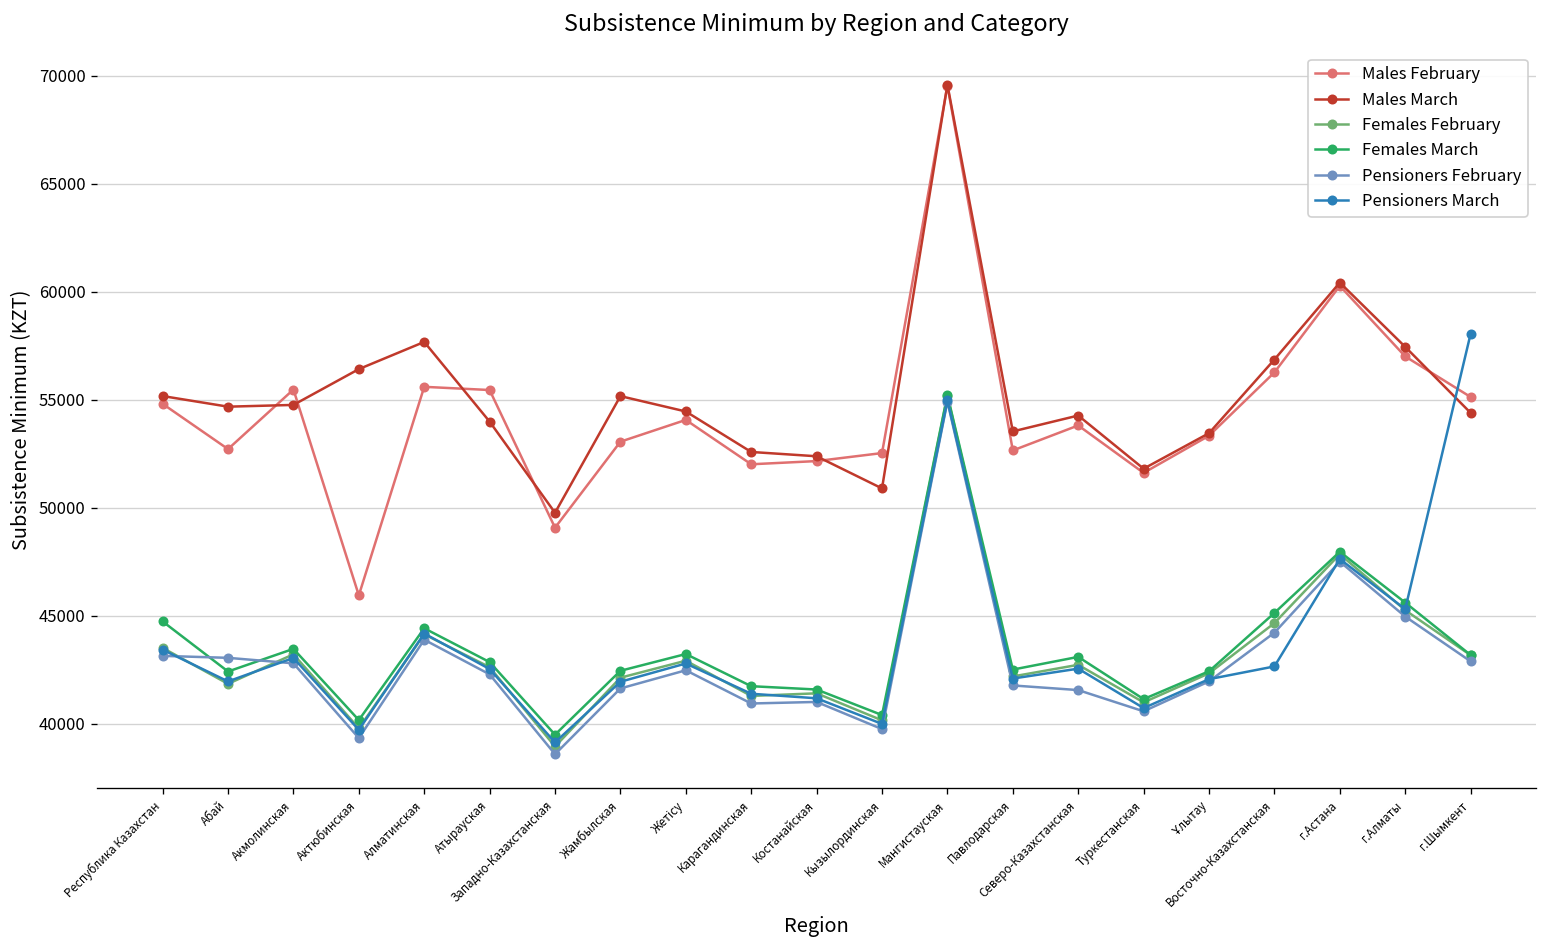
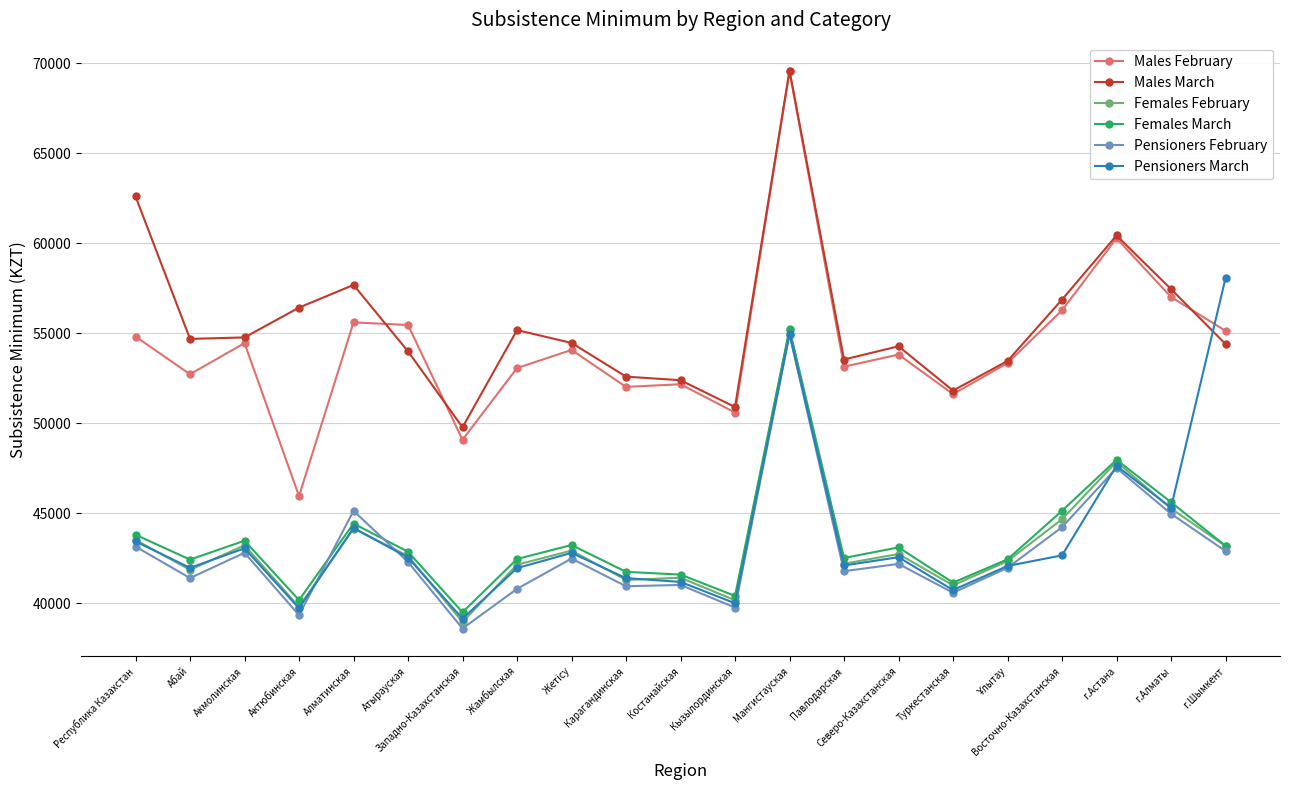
Males March, Республика Казахстан: 55200 -> 62600
Females March, Республика Казахстан: 44700 -> 43800
Pensioners February, Абай: 43100 -> 41400
Males February, Акмолинская: 55500 -> 54400
Pensioners February, Алматинская: 43900 -> 45100
Pensioners February, Жамбылская: 41600 -> 40800
Males February, Кызылординская: 52500 -> 50600
Males February, Павлодарская: 52700 -> 53100
Pensioners February, Северо-Казахстанская: 41600 -> 42200
